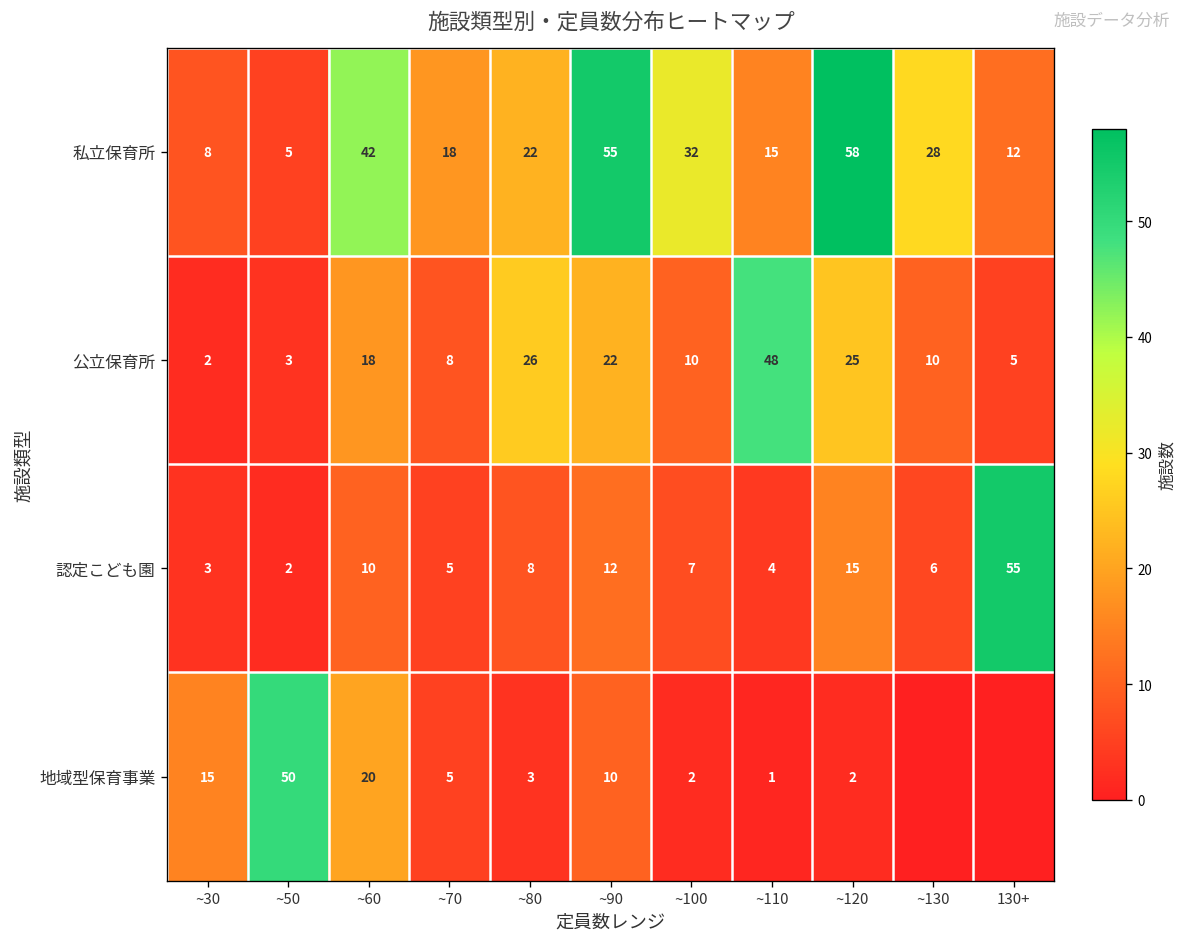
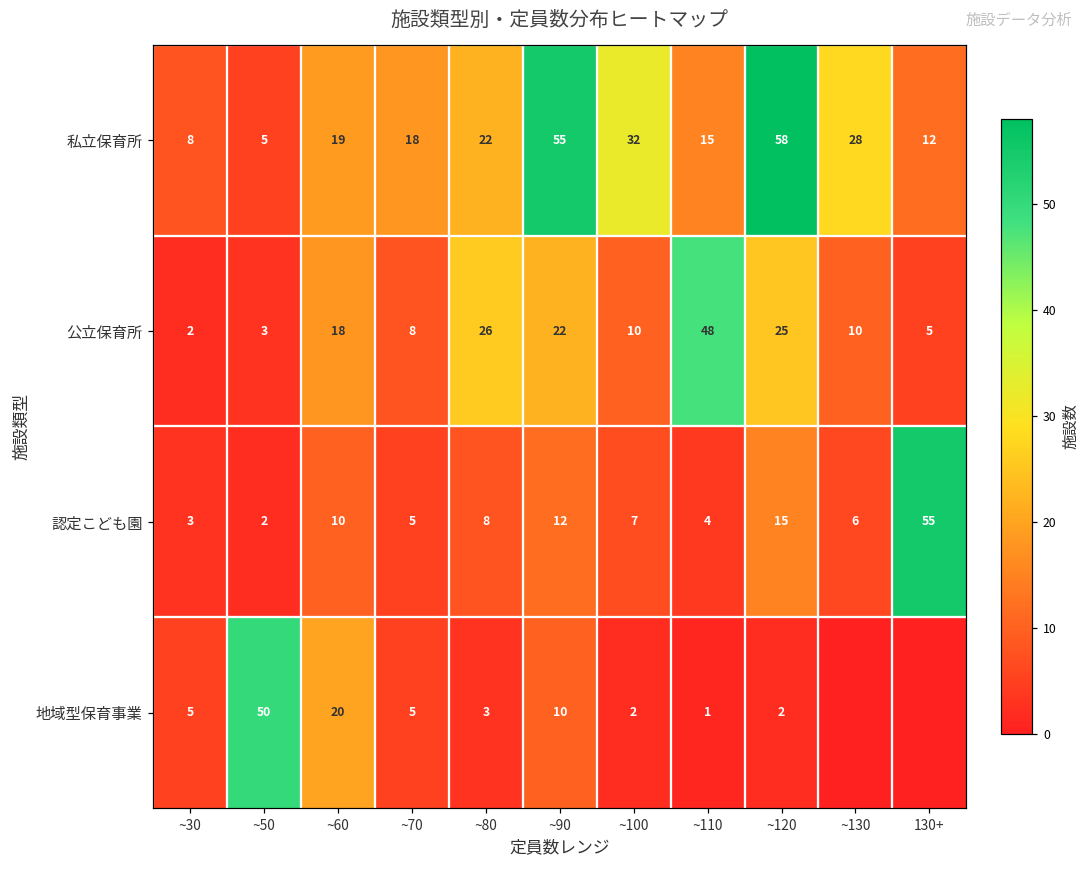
私立保育所, ~60: 42 -> 19
地域型保育事業, ~30: 15 -> 5
